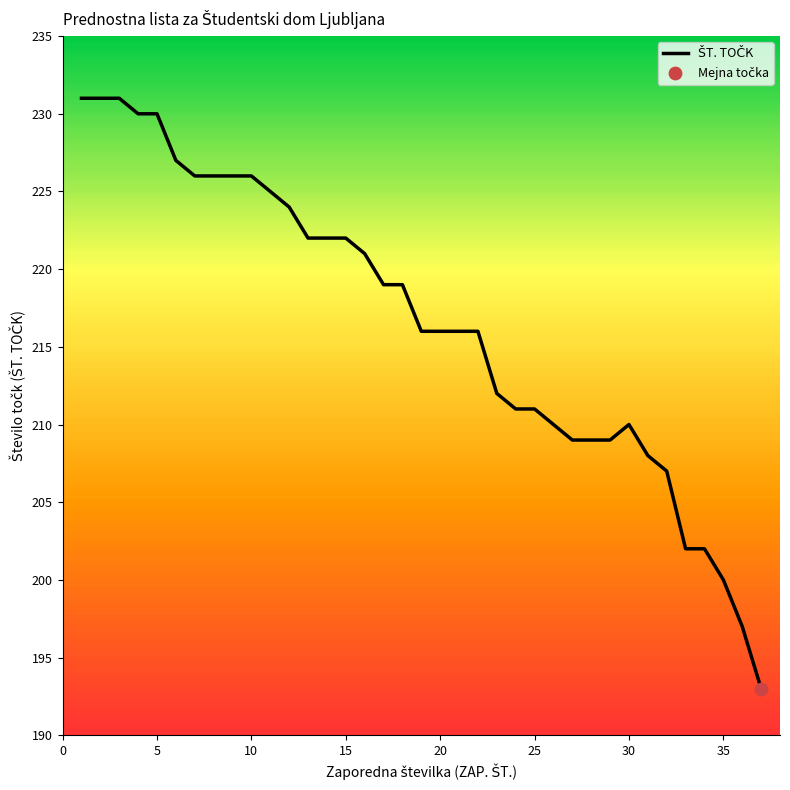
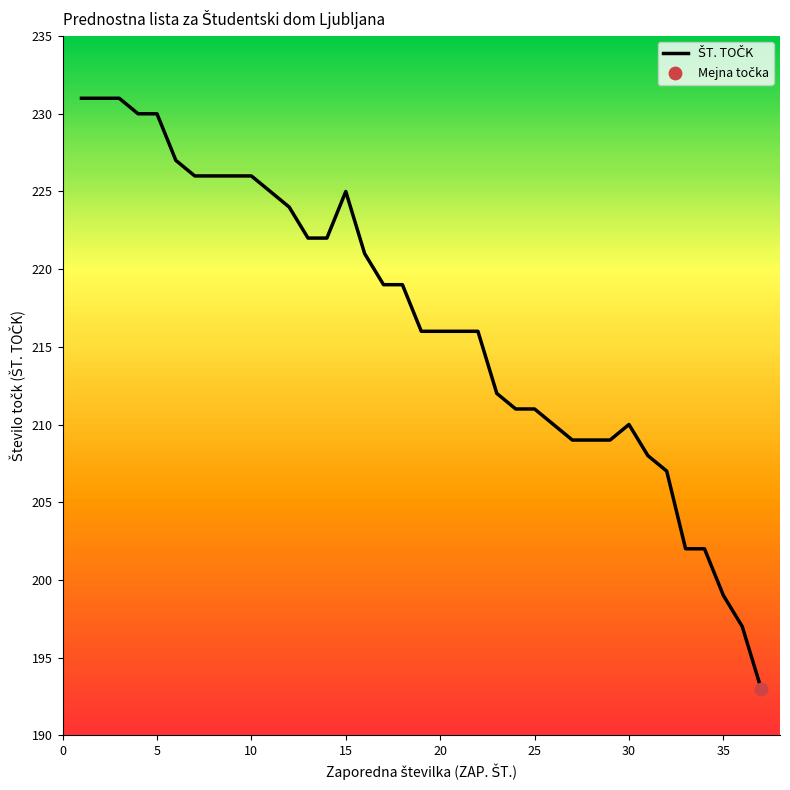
ŠT. TOČK, 15: 222 -> 225
ŠT. TOČK, 35: 200 -> 199
